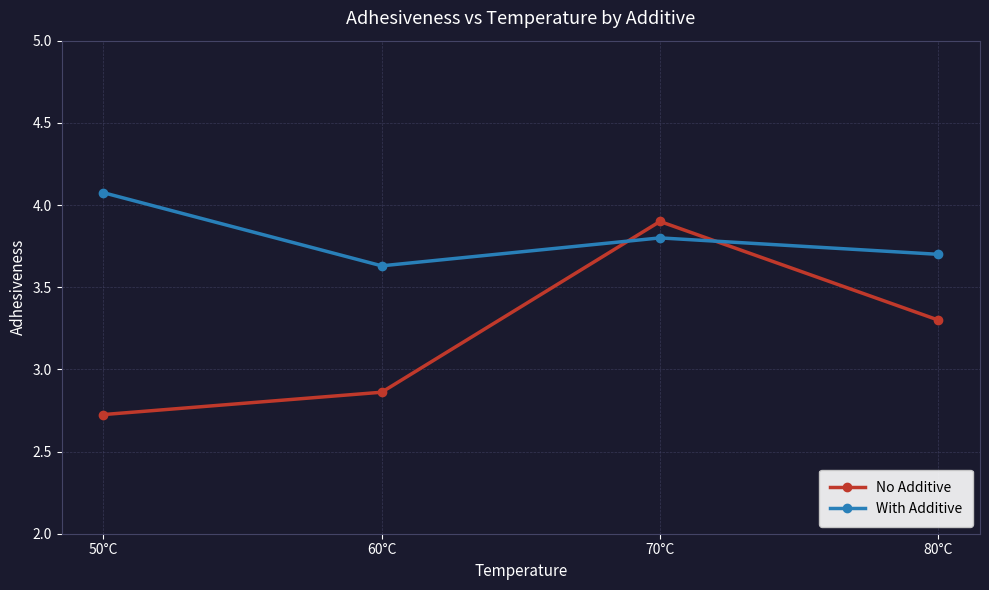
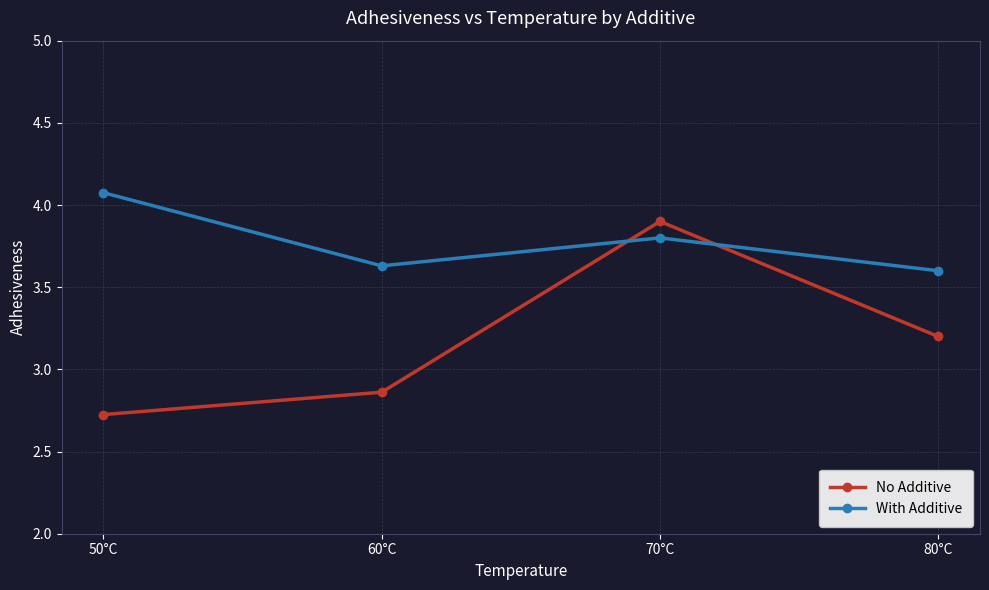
No Additive, 80°C: 3.3 -> 3.2
With Additive, 80°C: 3.7 -> 3.6
